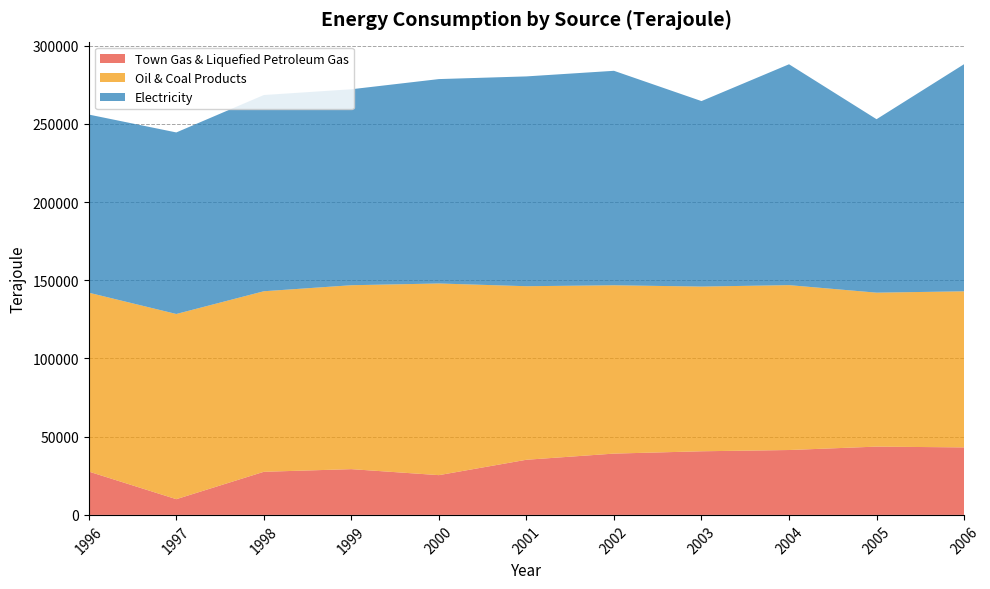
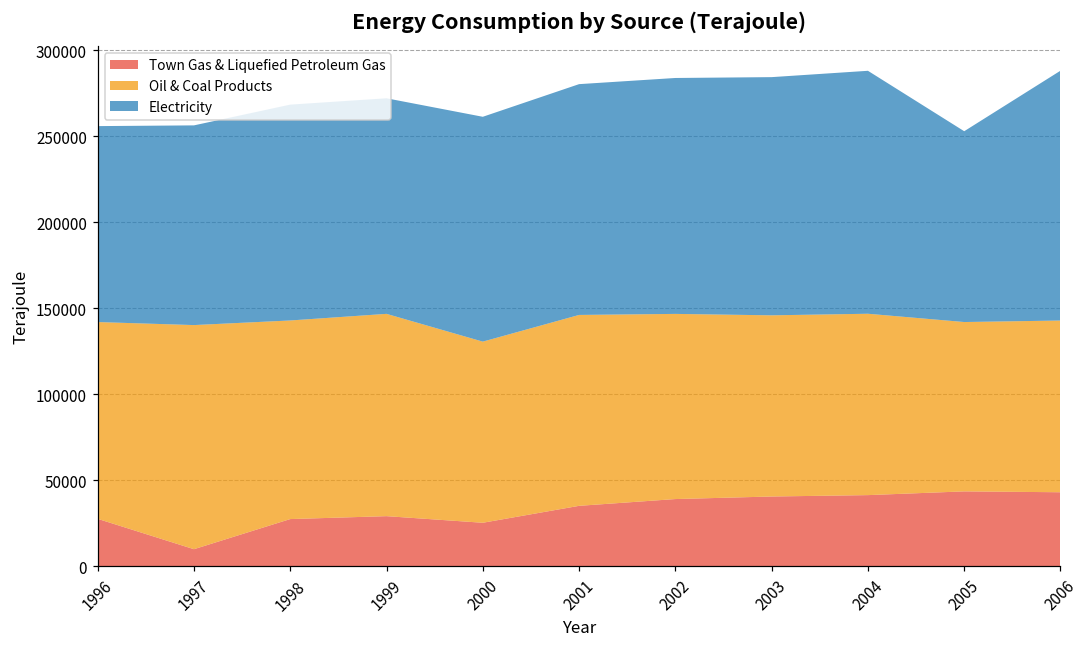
Oil & Coal Products, 1997: 118000 -> 130000
Oil & Coal Products, 2000: 123000 -> 105000
Electricity, 2003: 119000 -> 138000
